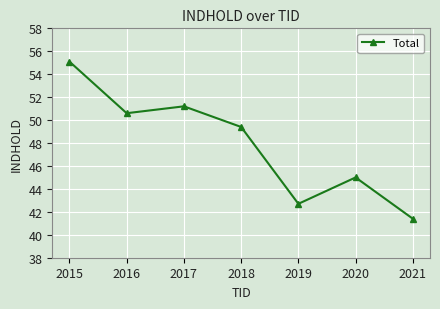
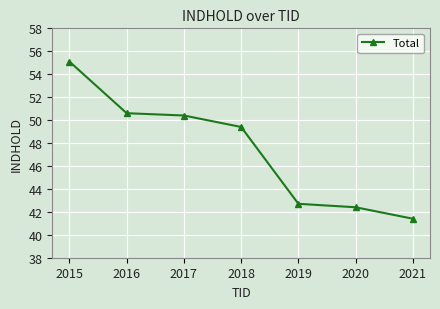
2017: 51.2 -> 50.4
2020: 45.0 -> 42.4
